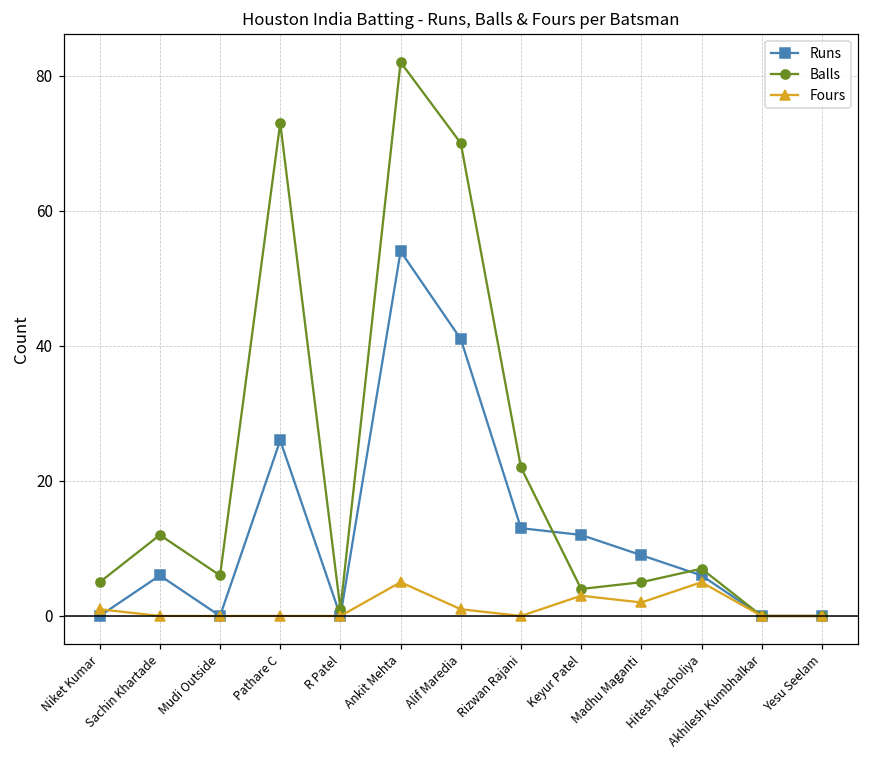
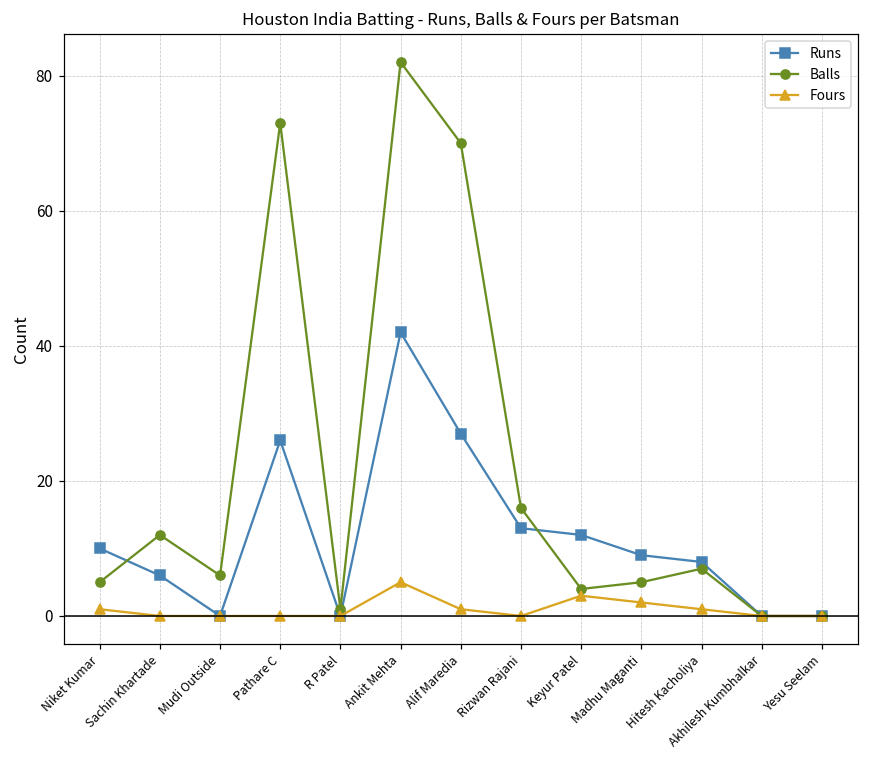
Runs, Niket Kumar: 0 -> 10
Runs, Ankit Mehta: 54 -> 42
Runs, Alif Maredia: 41 -> 27
Balls, Rizwan Rajani: 22 -> 16
Runs, Hitesh Kacholiya: 6 -> 8
Fours, Hitesh Kacholiya: 5 -> 1
